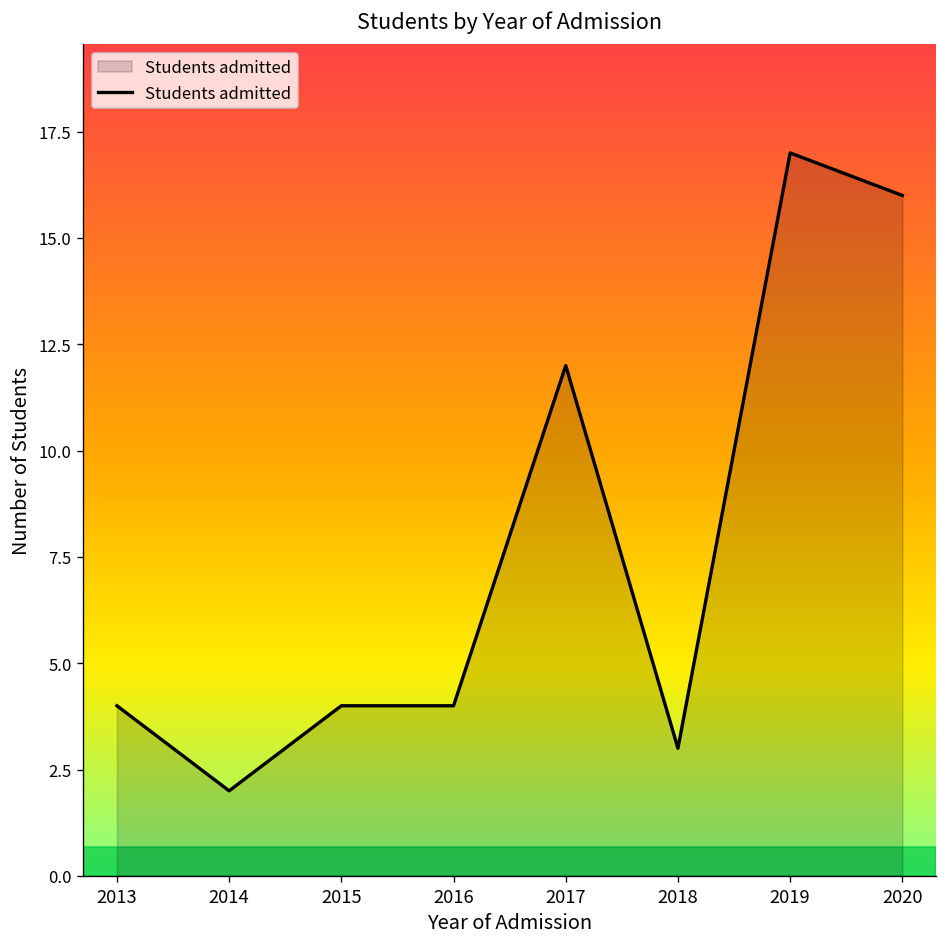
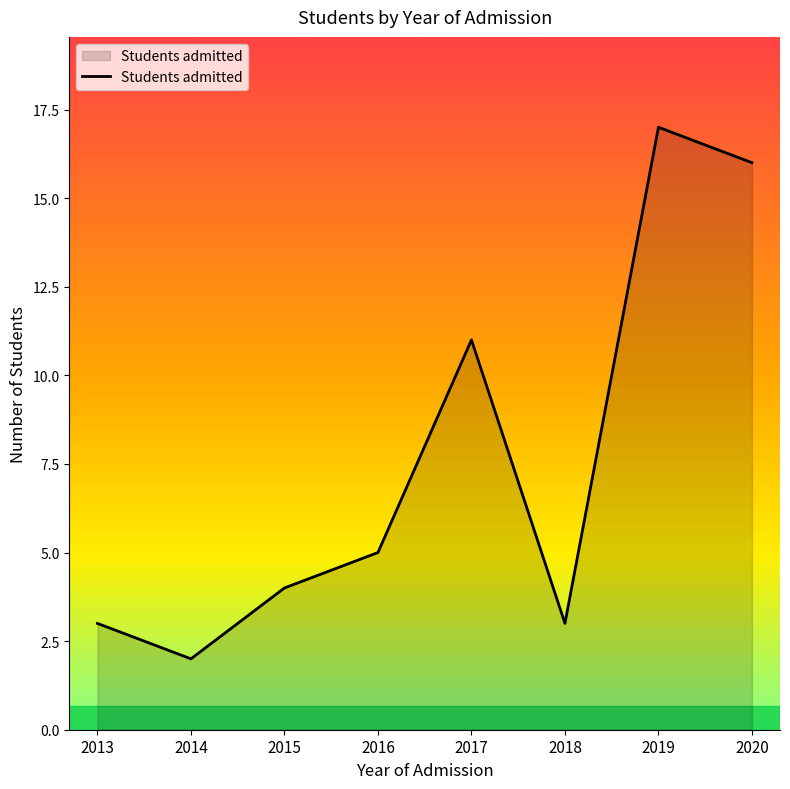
2013: 4 -> 3
2016: 4 -> 5
2017: 12 -> 11
